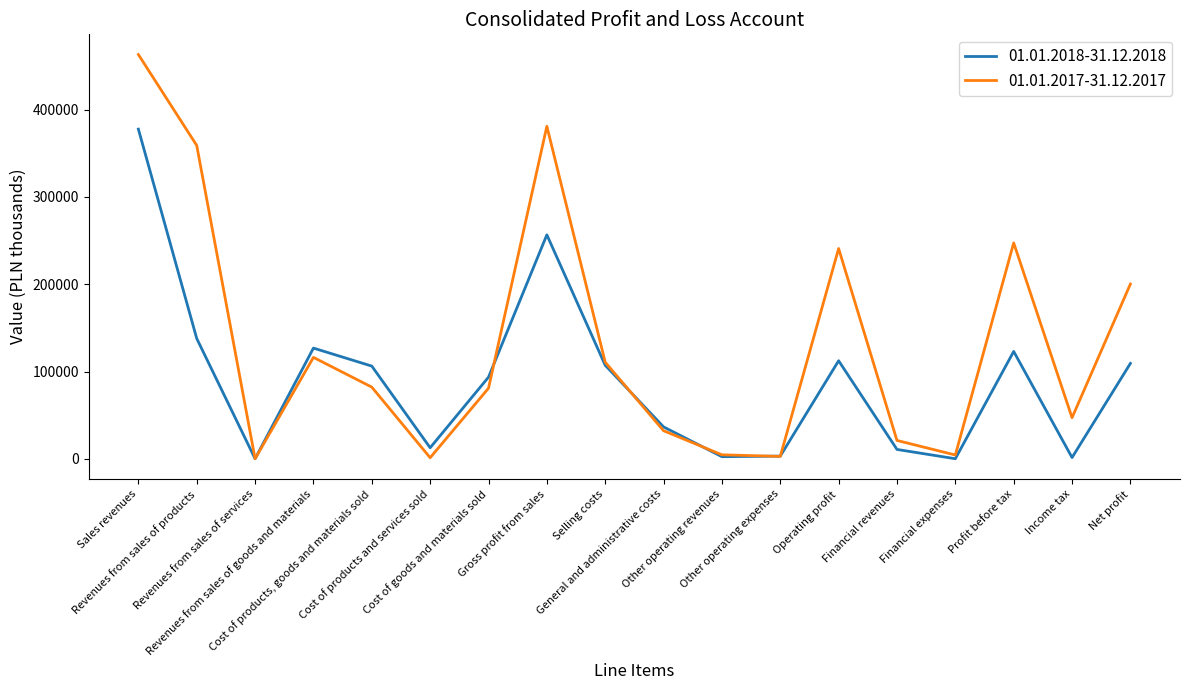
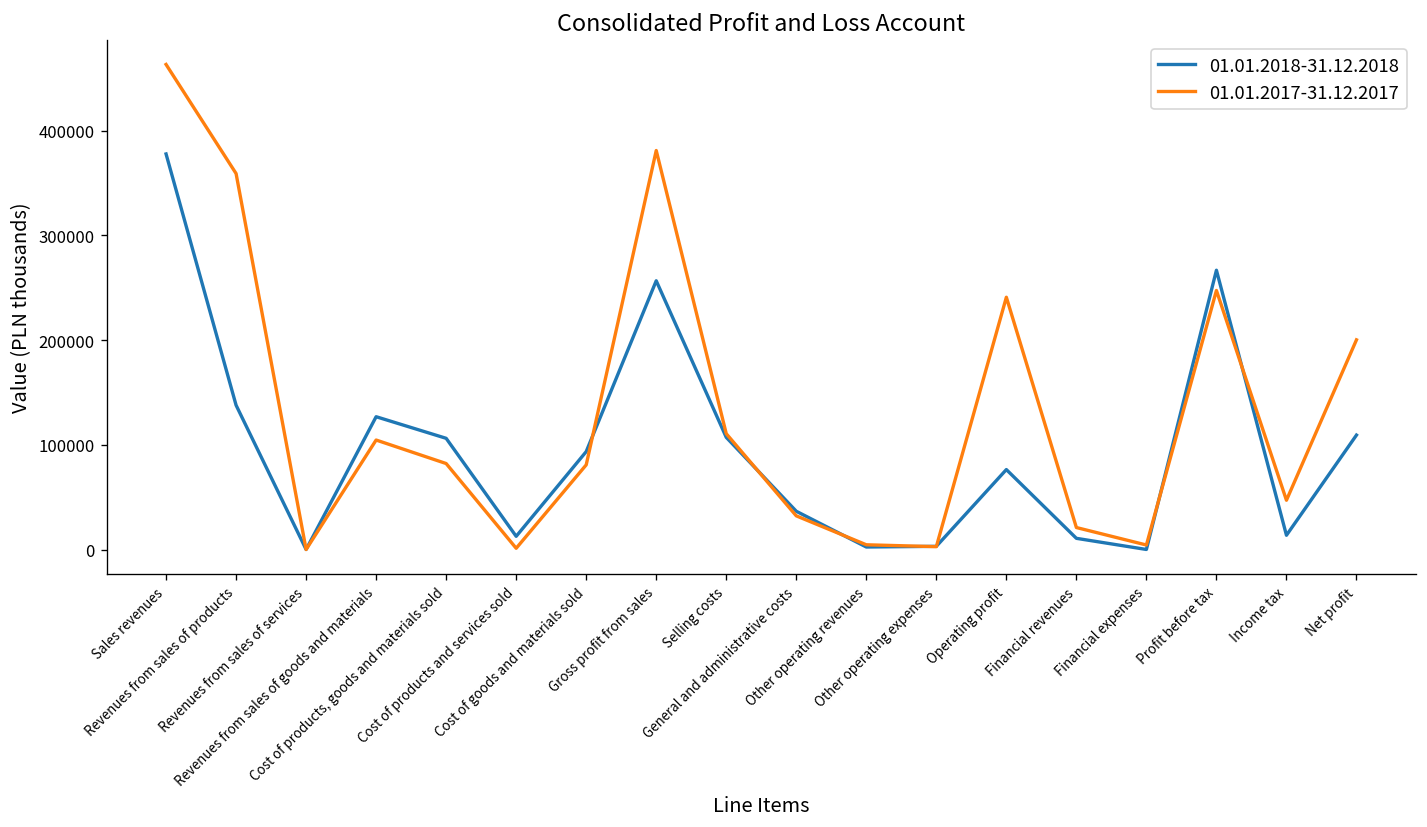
01.01.2017-31.12.2017, Revenues from sales of goods and materials: 120000 -> 100000
01.01.2018-31.12.2018, Operating profit: 110000 -> 80000
01.01.2018-31.12.2018, Profit before tax: 120000 -> 270000
01.01.2018-31.12.2018, Income tax: 0 -> 10000
